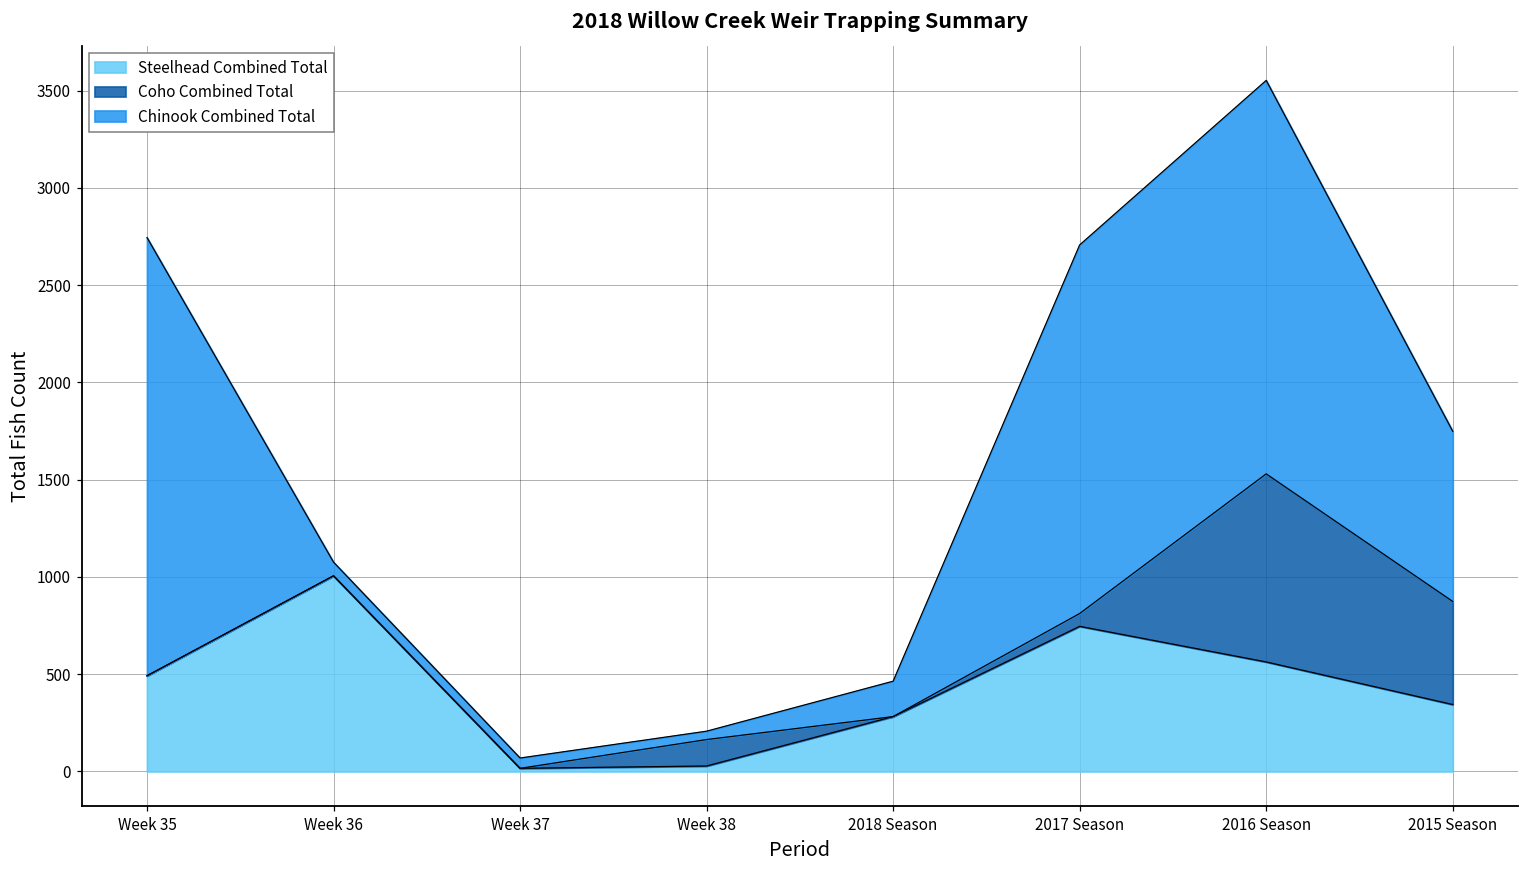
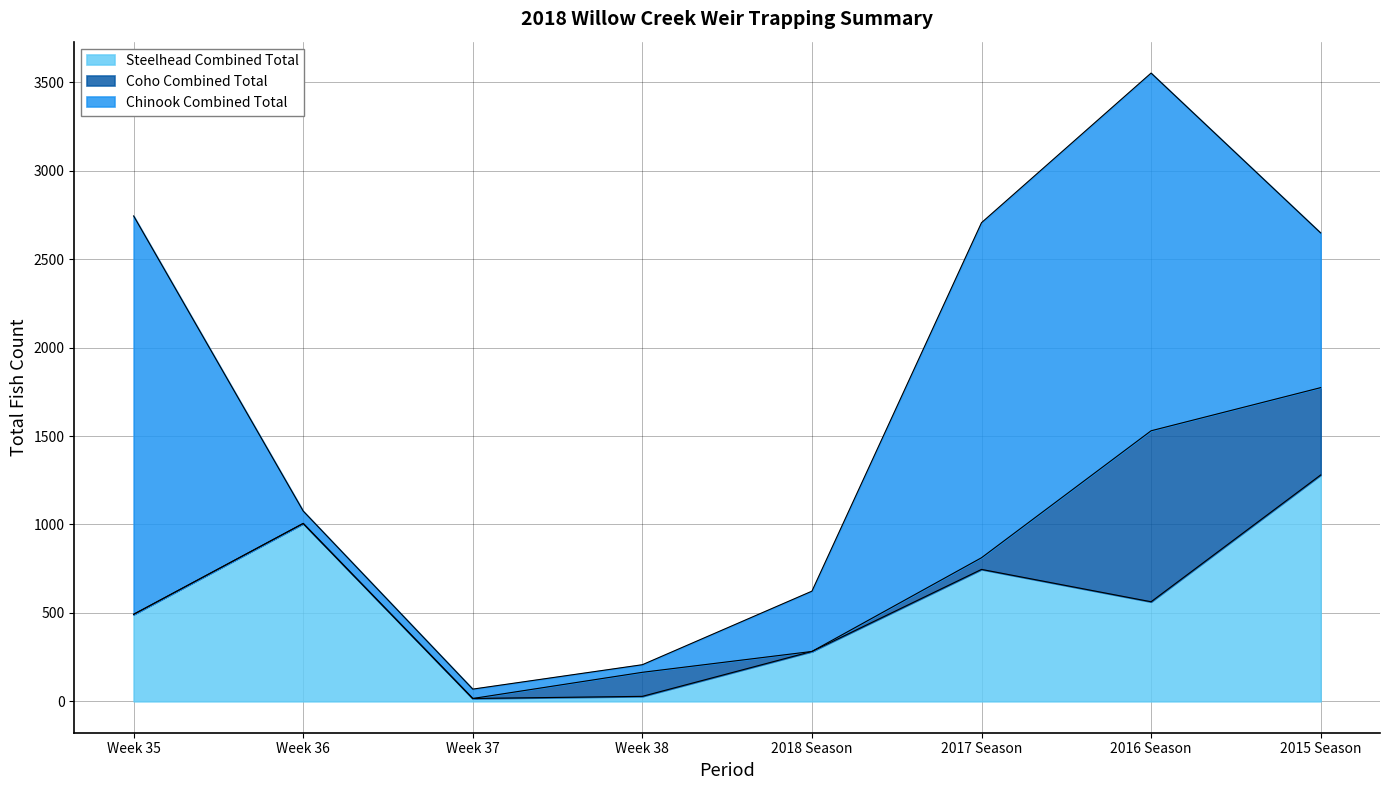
Chinook Combined Total, 2018 Season: 180 -> 340
Steelhead Combined Total, 2015 Season: 340 -> 1280
Coho Combined Total, 2015 Season: 530 -> 490
